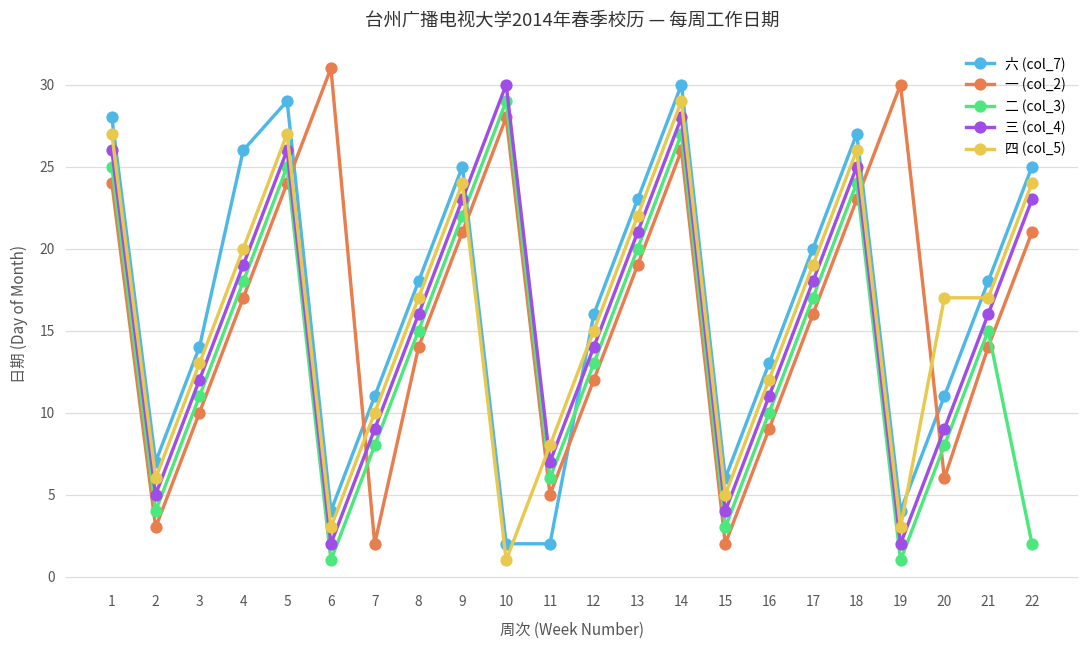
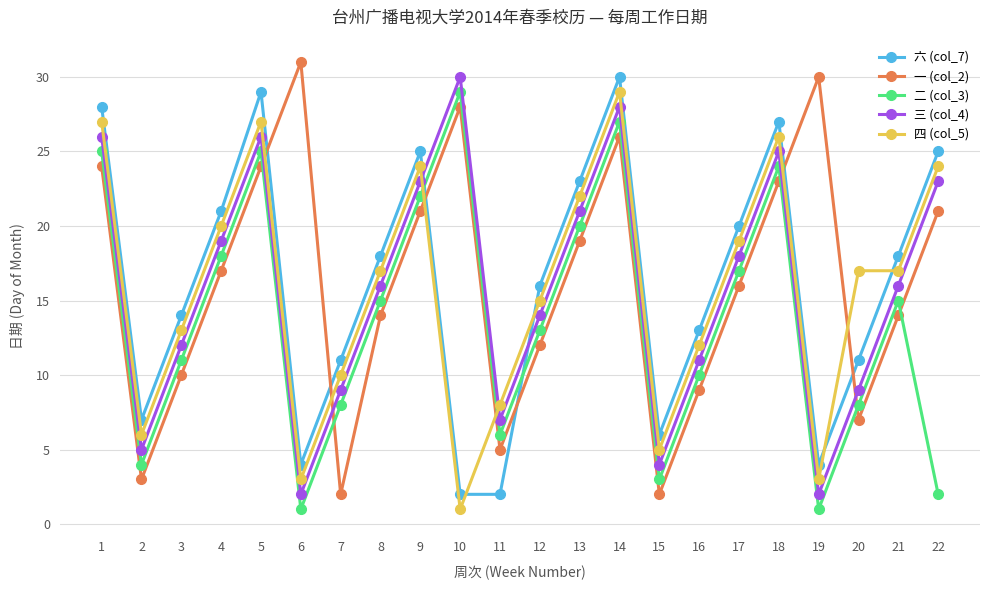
六 (col_7), 4: 26 -> 21
一 (col_2), 20: 6 -> 7
